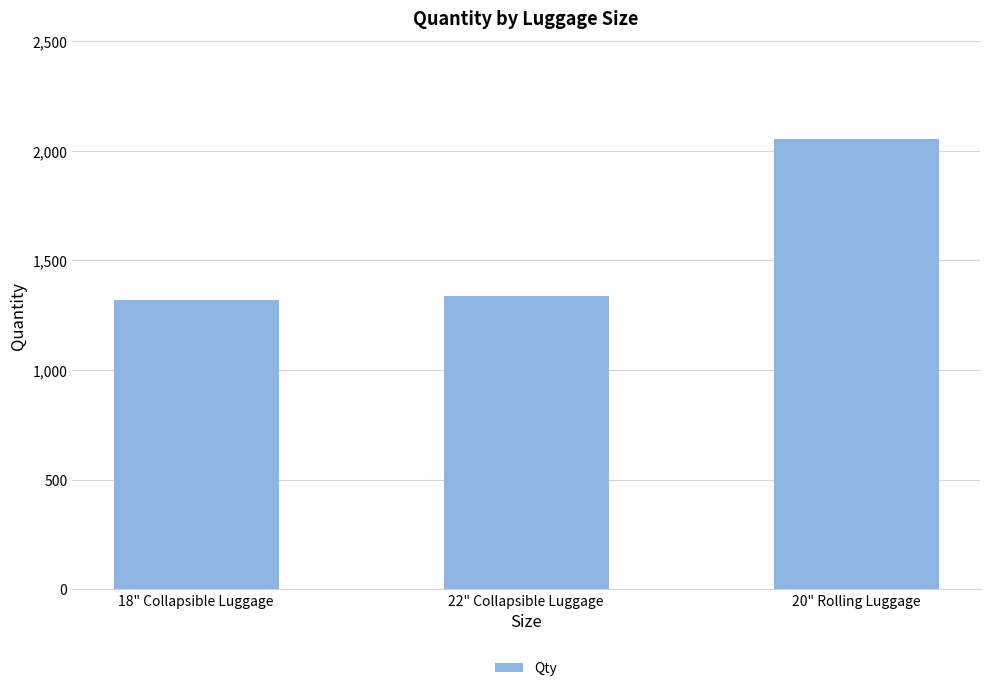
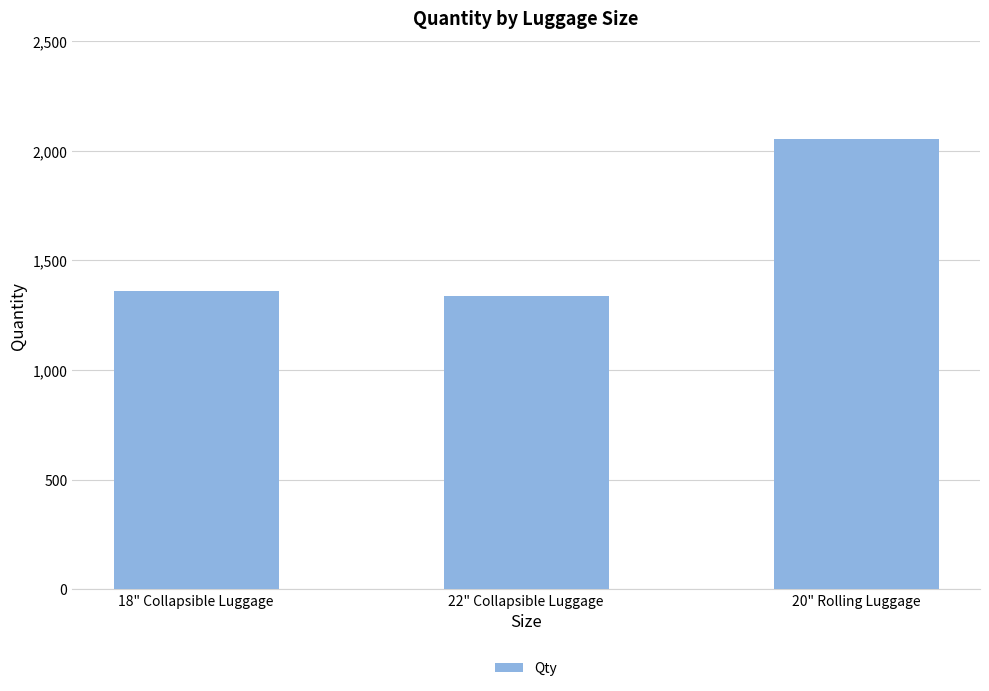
18" Collapsible Luggage: 1,320 -> 1,360
